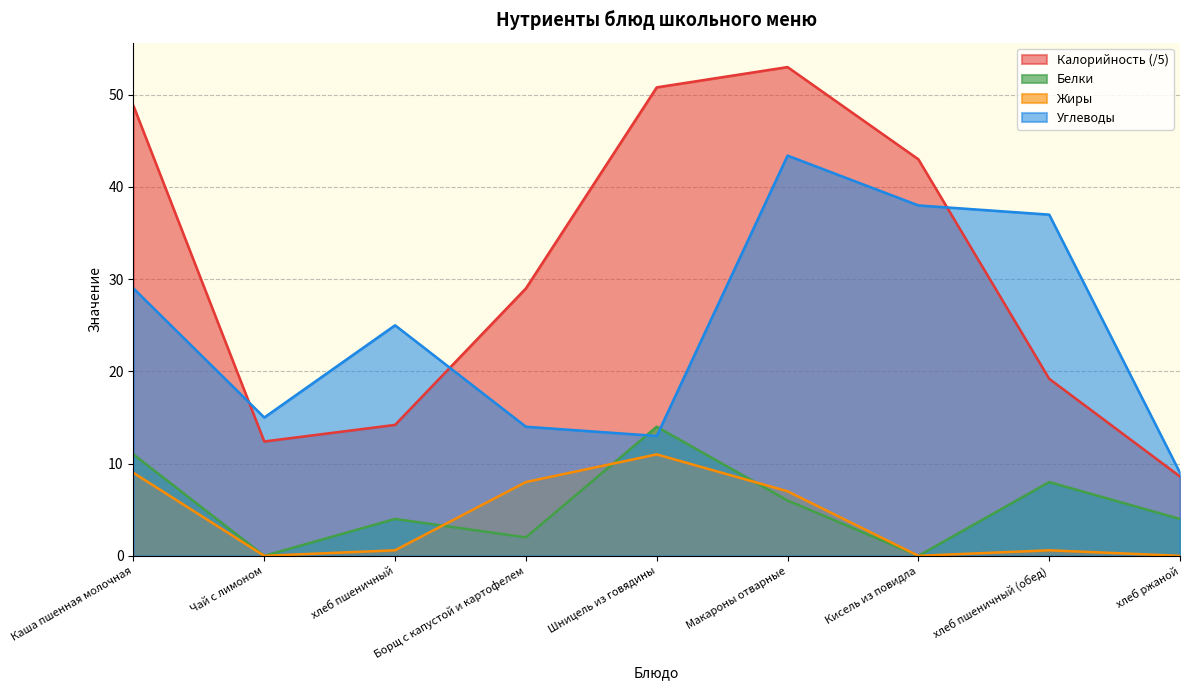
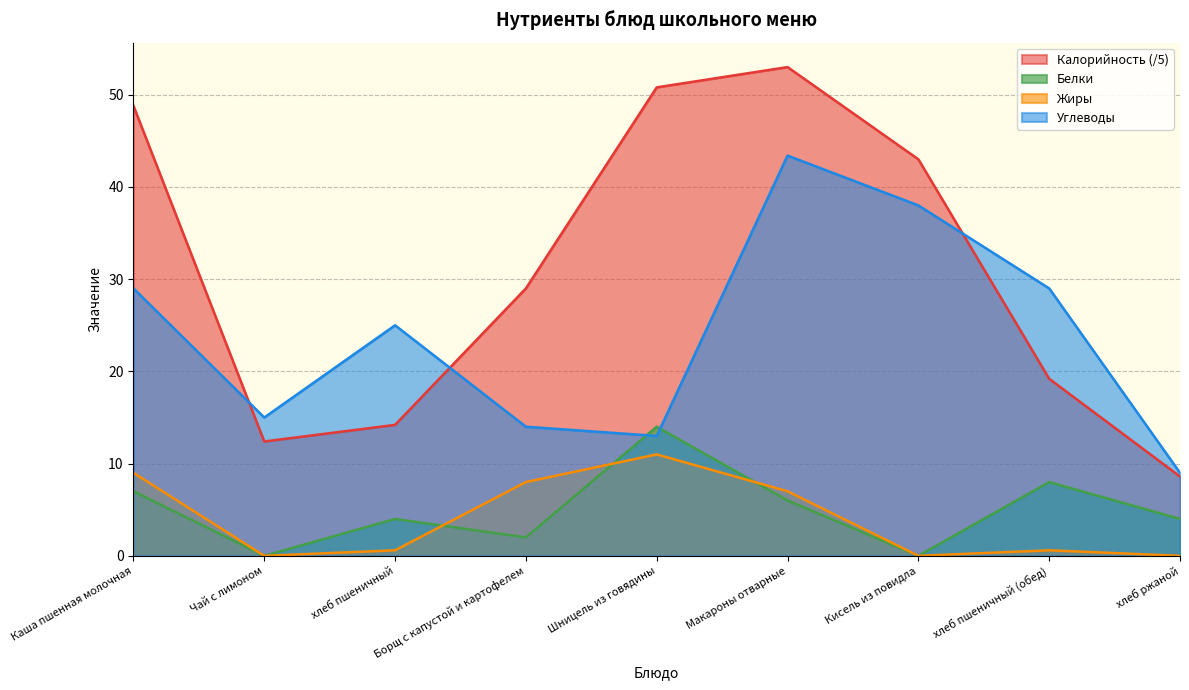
Белки, Каша пшенная молочная: 11 -> 7
Углеводы, хлеб пшеничный (обед): 37 -> 29
